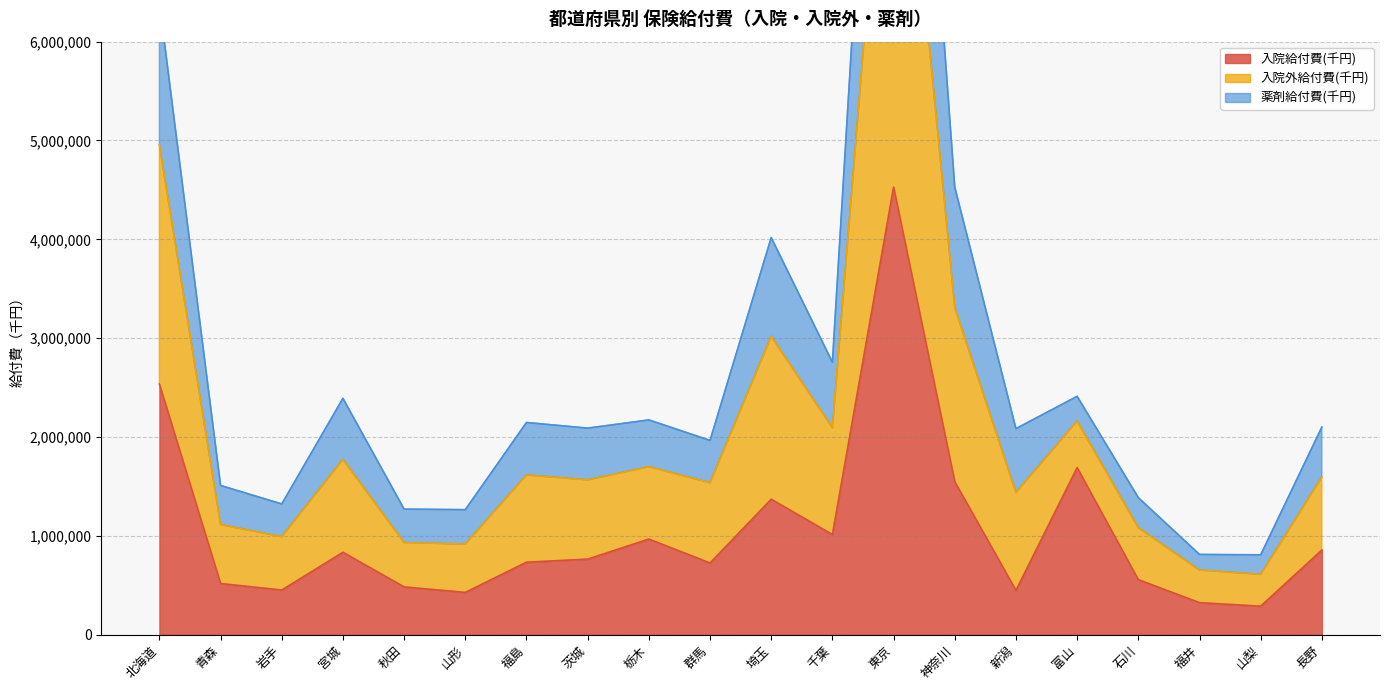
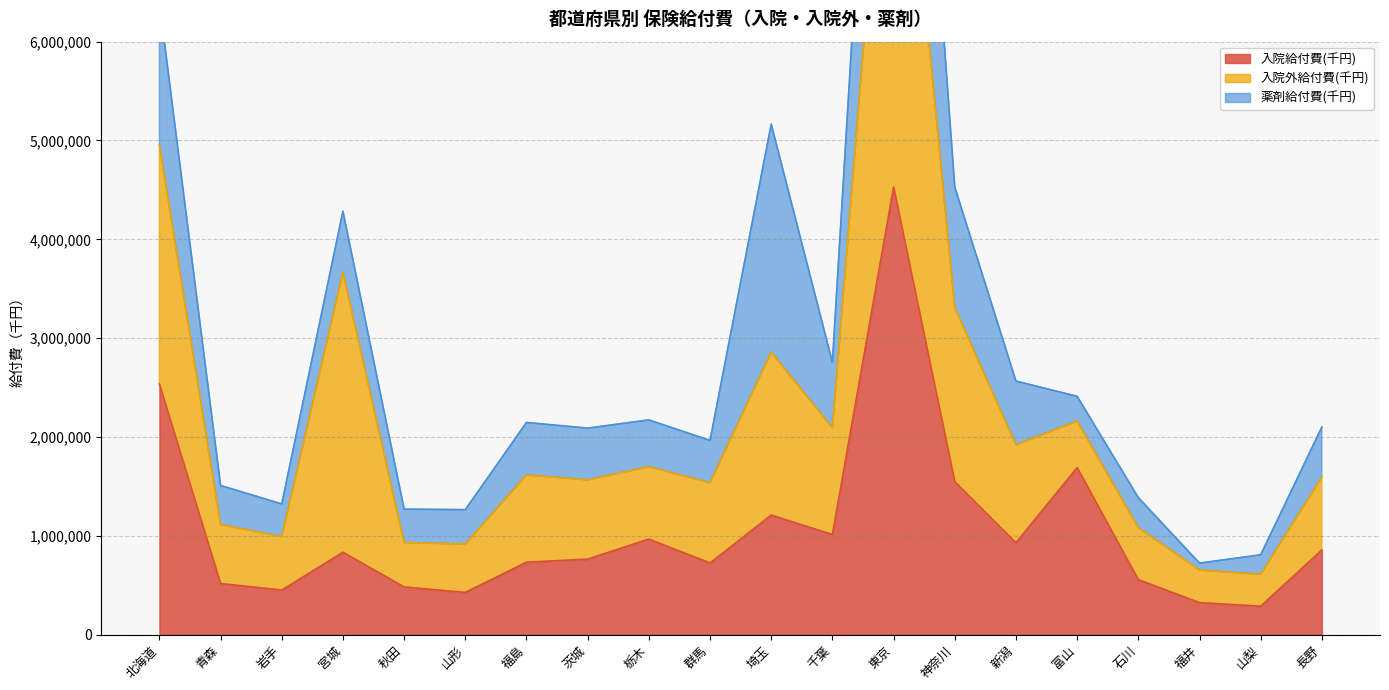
入院外給付費(千円), 宮城: 900,000 -> 2,800,000
入院給付費(千円), 埼玉: 1,400,000 -> 1,200,000
薬剤給付費(千円), 埼玉: 1,000,000 -> 2,300,000
入院給付費(千円), 新潟: 400,000 -> 900,000
薬剤給付費(千円), 福井: 200,000 -> 100,000
